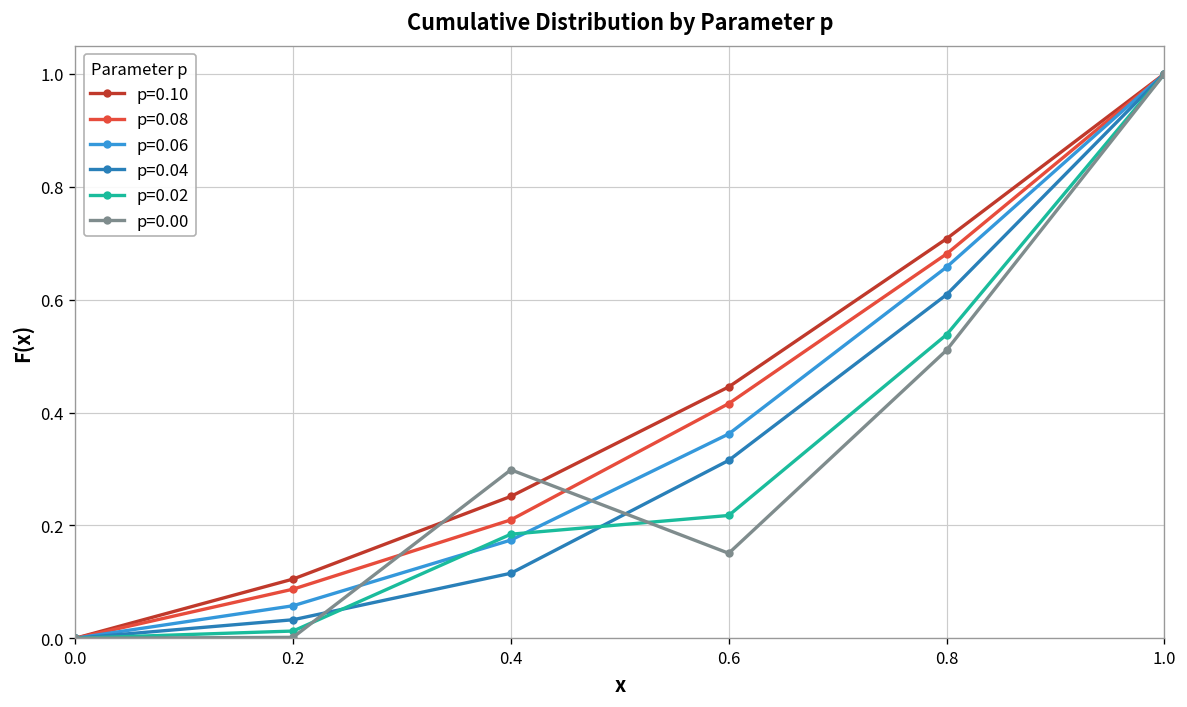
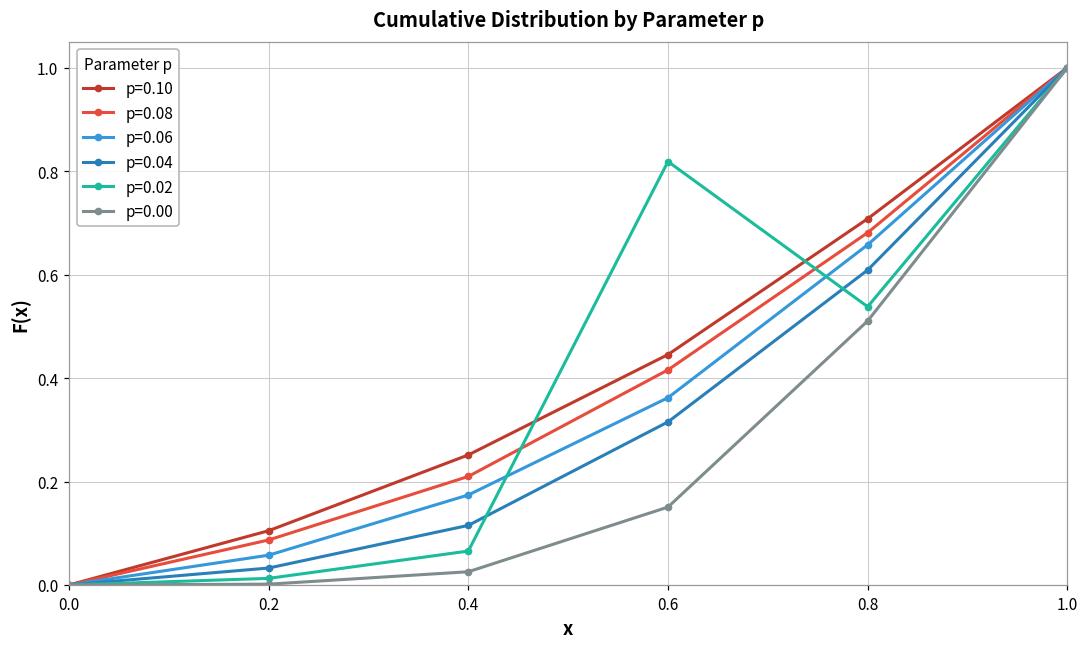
p=0.02, 0.4: 0.18 -> 0.07
p=0.00, 0.4: 0.30 -> 0.03
p=0.02, 0.6: 0.22 -> 0.82
